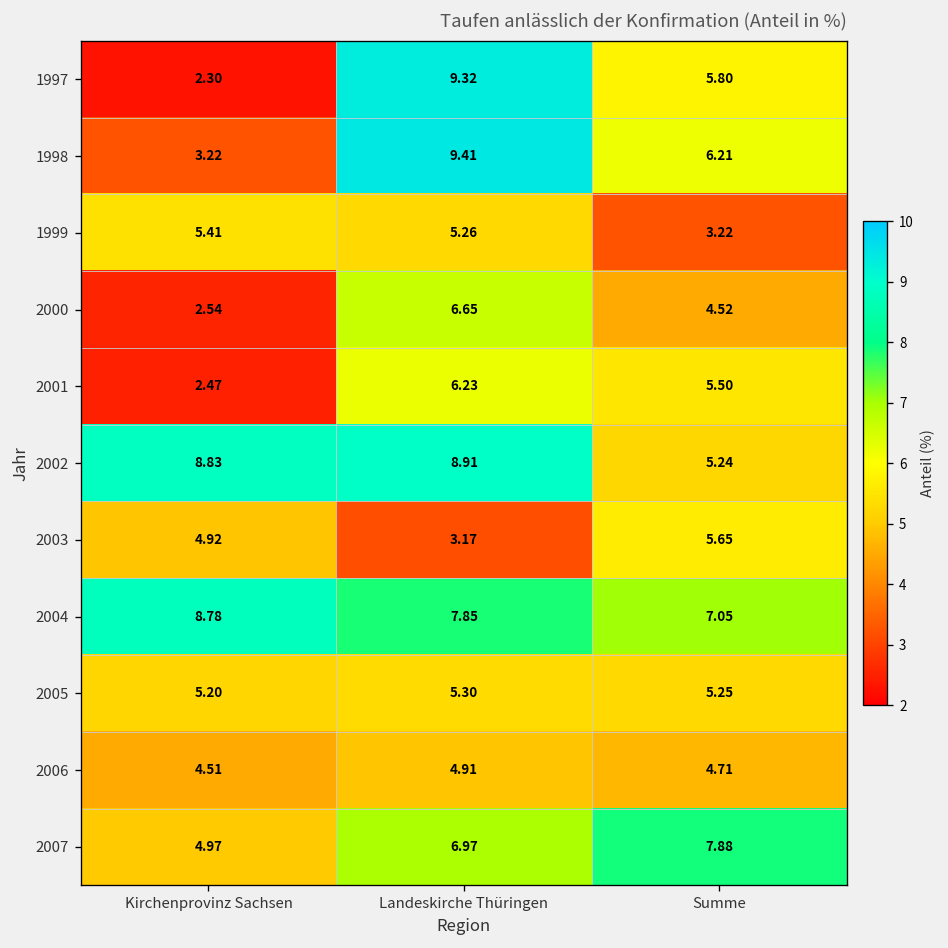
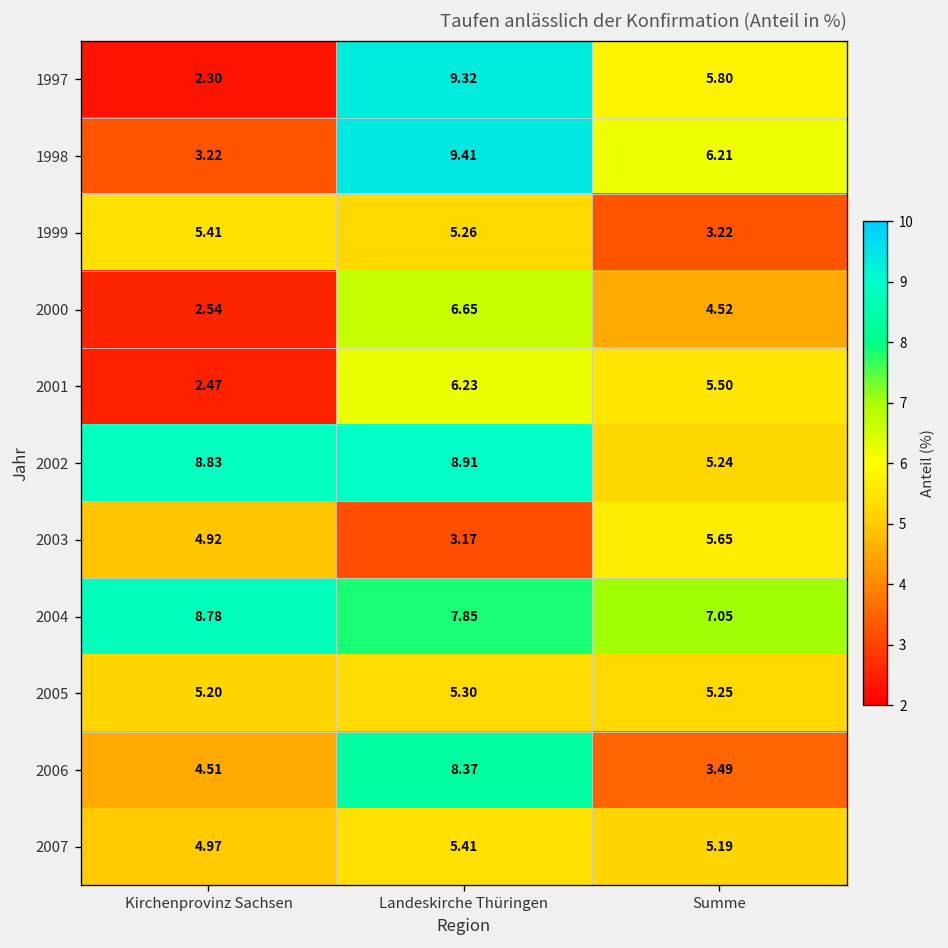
2006, Landeskirche Thüringen: 4.91 -> 8.37
2006, Summe: 4.71 -> 3.49
2007, Landeskirche Thüringen: 6.97 -> 5.41
2007, Summe: 7.88 -> 5.19
